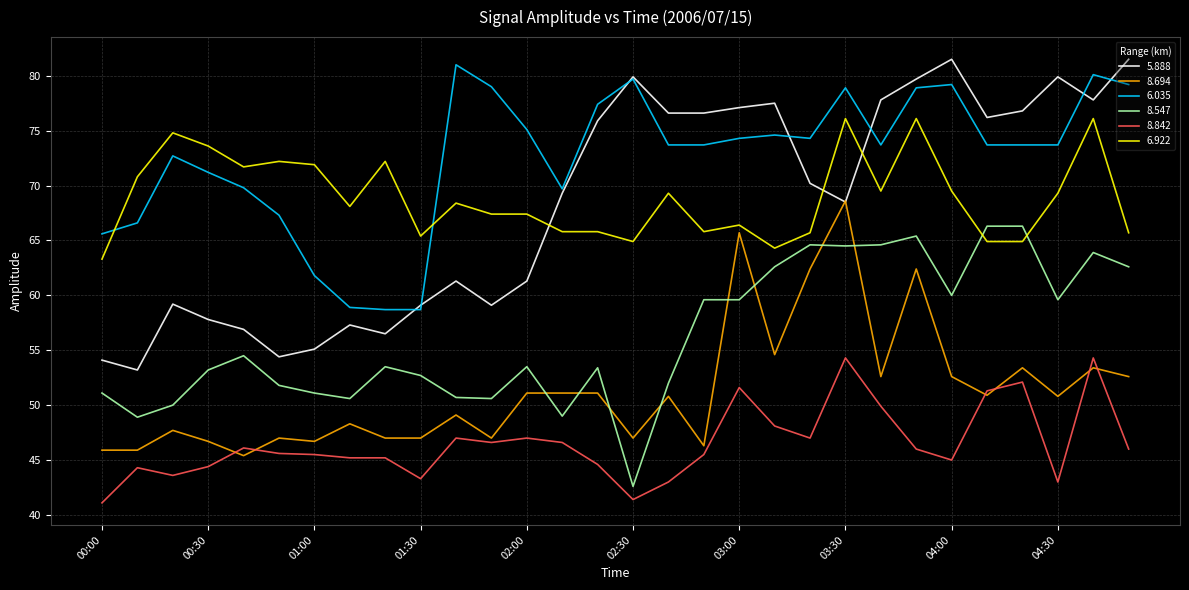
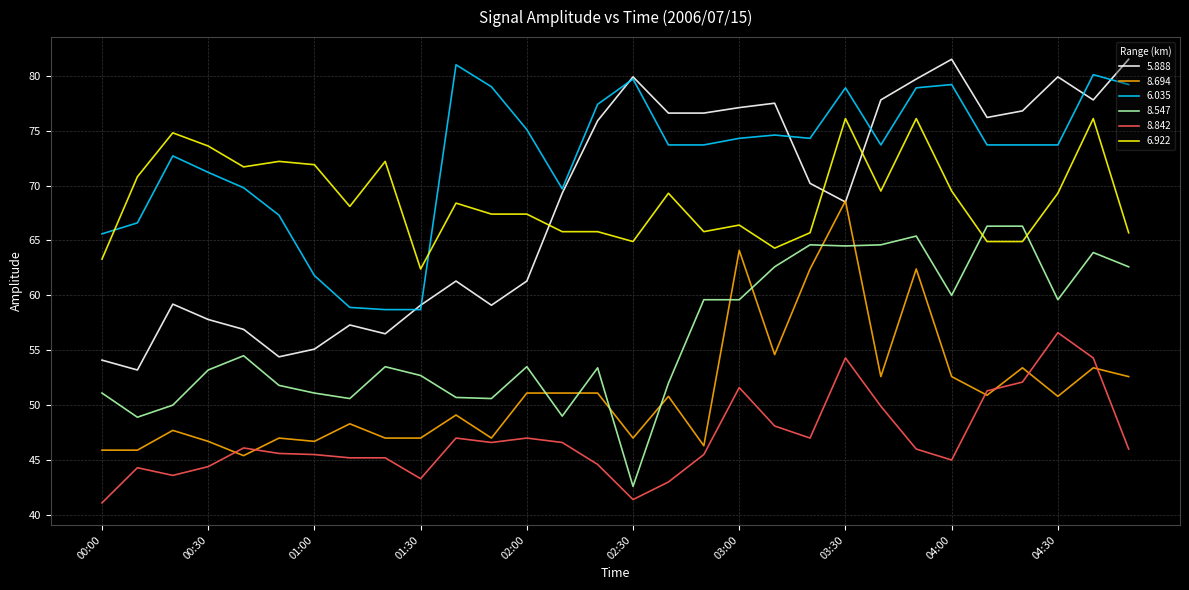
6.922, 01:30: 65.4 -> 62.4
8.694, 03:00: 65.7 -> 64.1
8.842, 04:30: 43.0 -> 56.6
